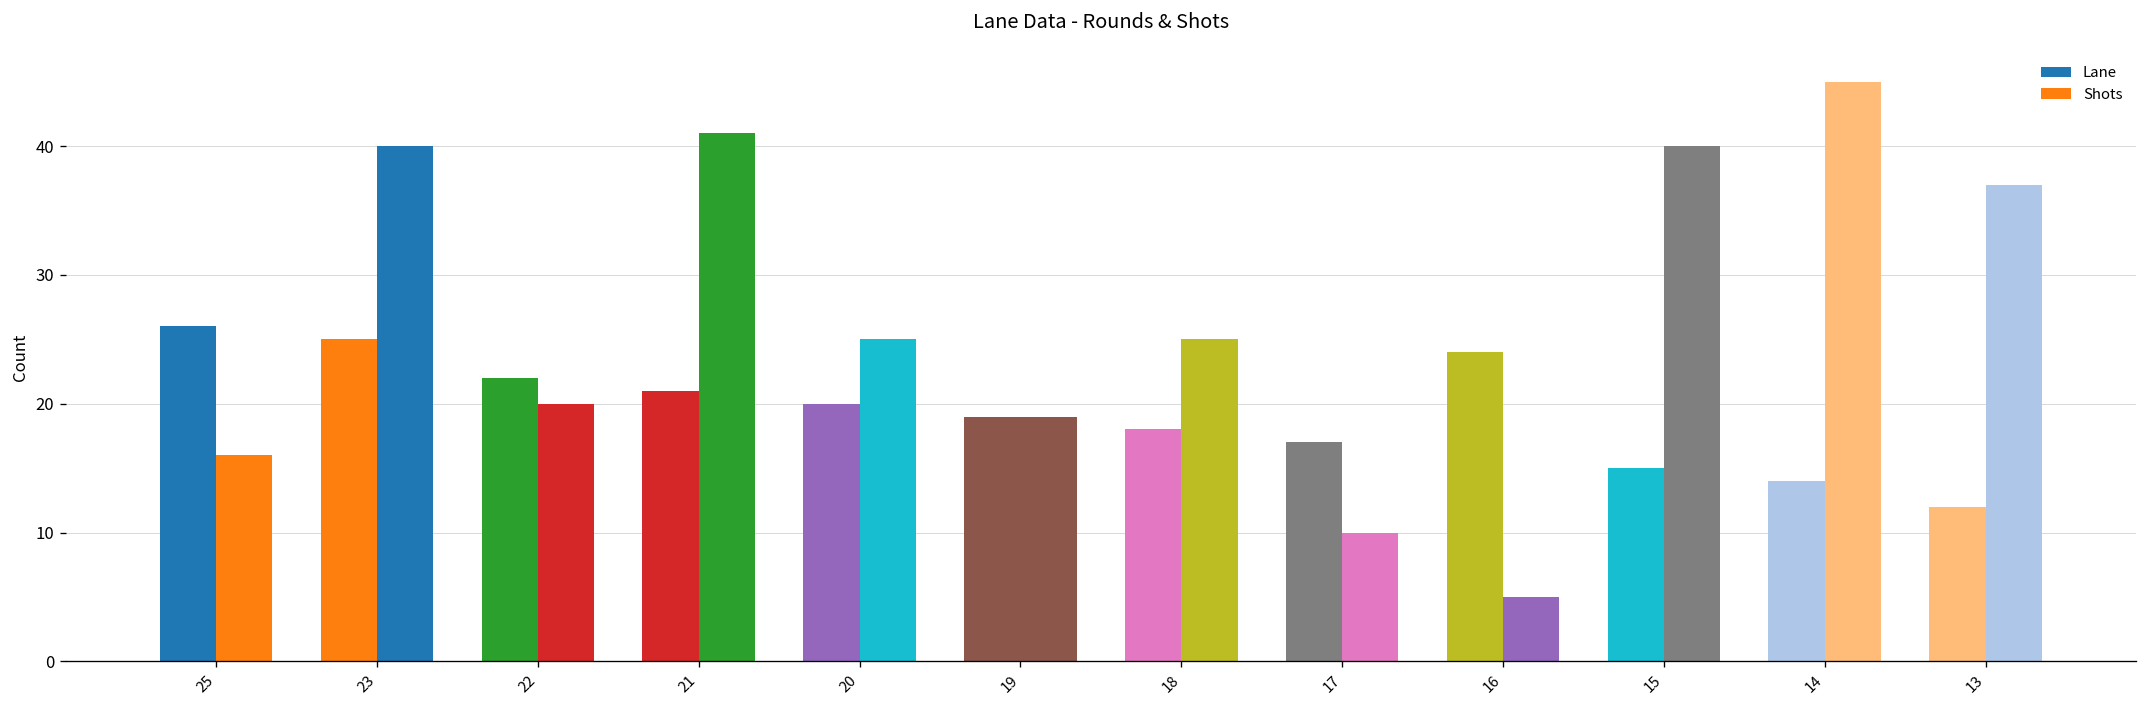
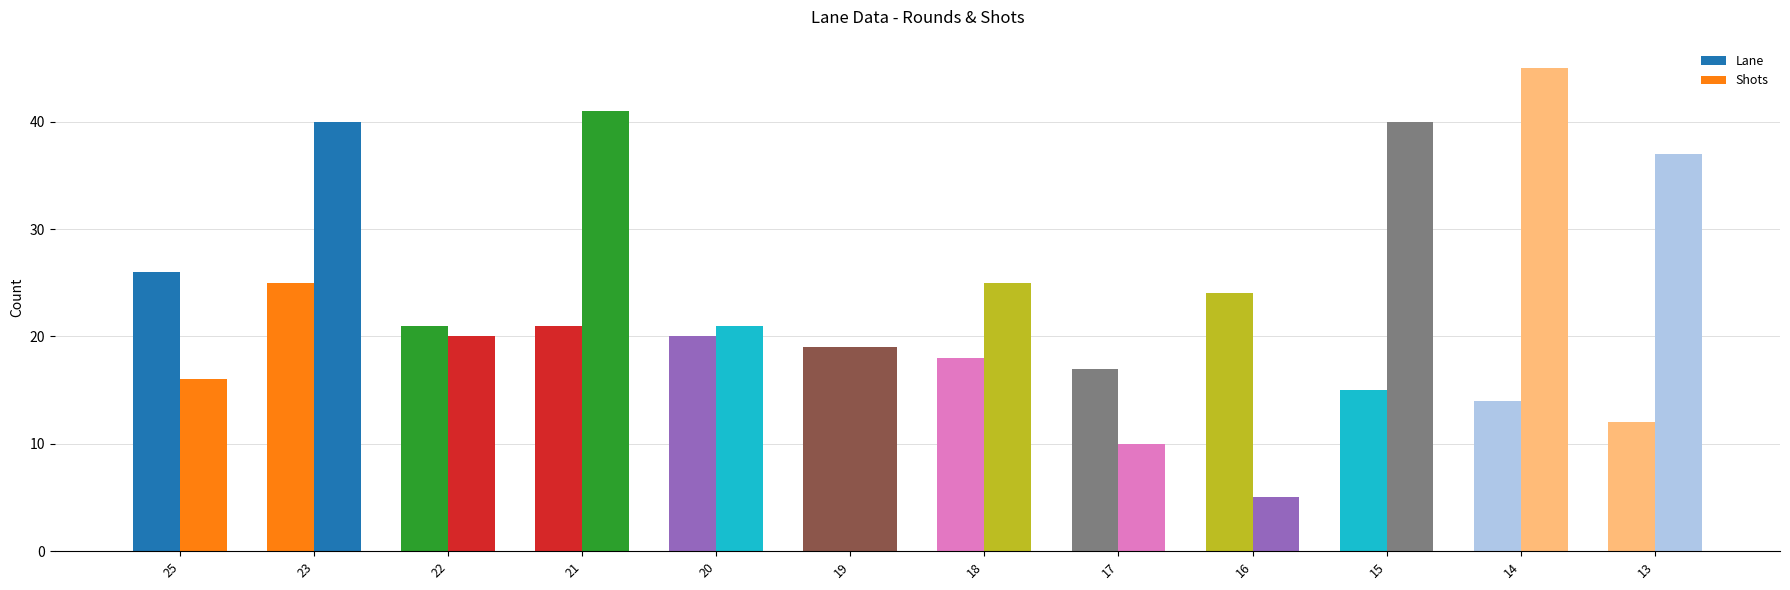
Lane, 22: 22 -> 21
Shots, 20: 25 -> 21
